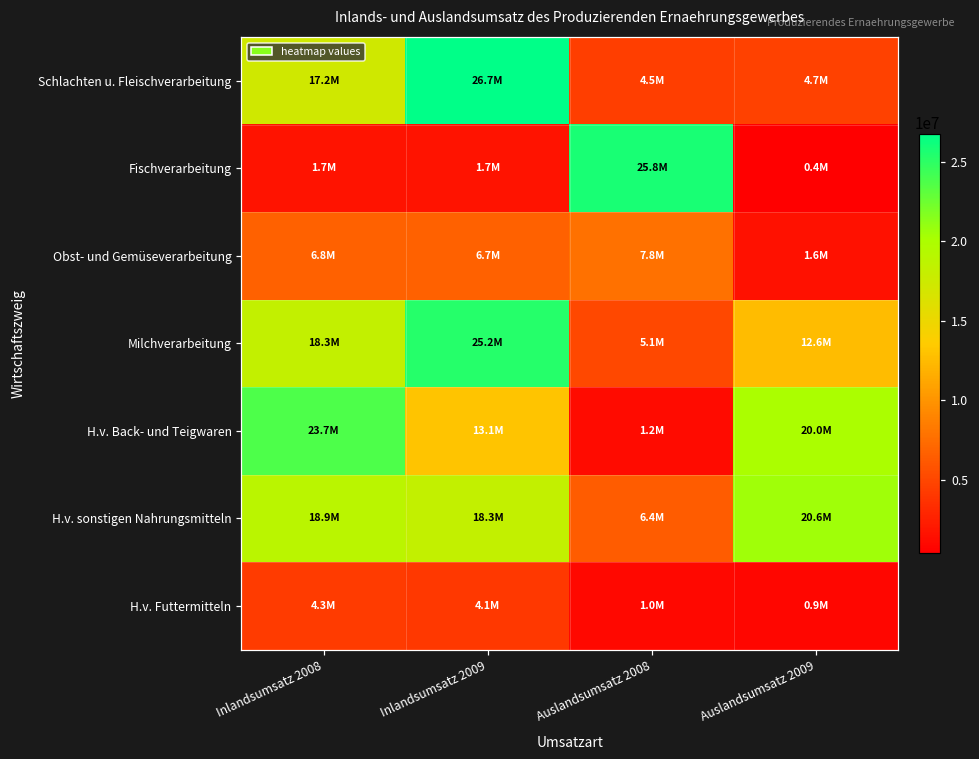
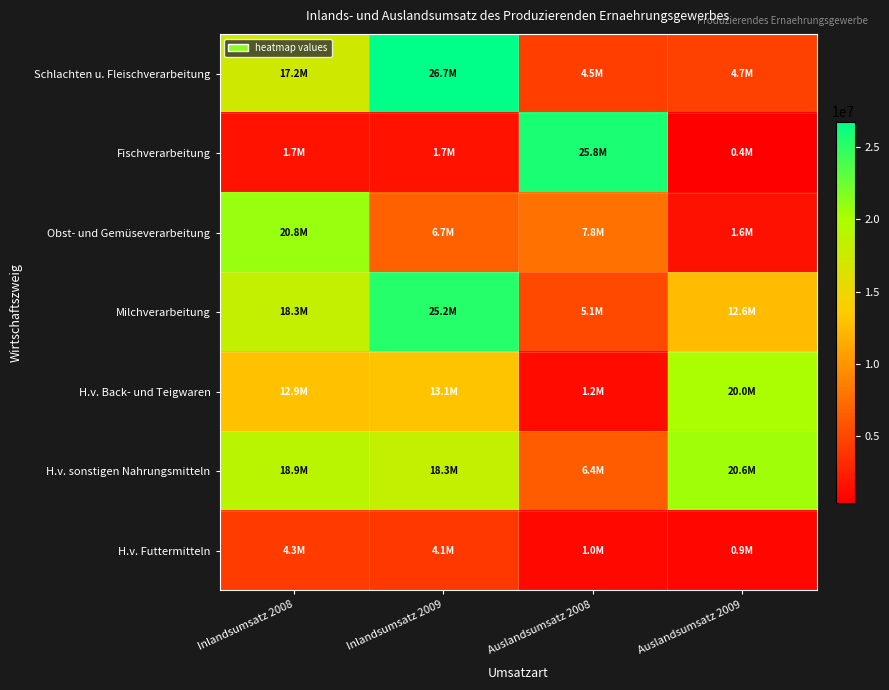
Obst- und Gemüseverarbeitung, Inlandsumsatz 2008: 6.8M -> 20.8M
H.v. Back- und Teigwaren, Inlandsumsatz 2008: 23.7M -> 12.9M
